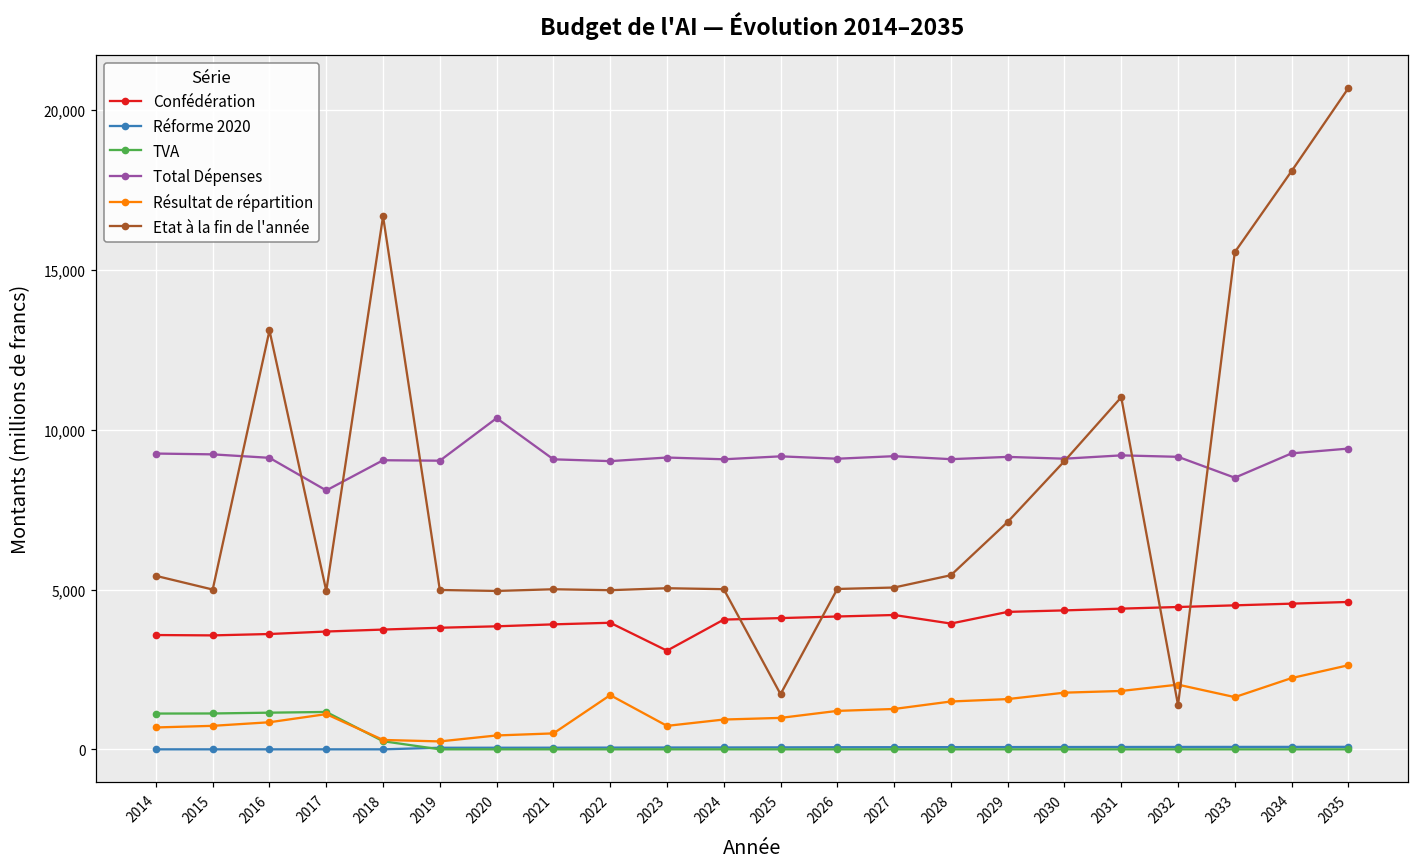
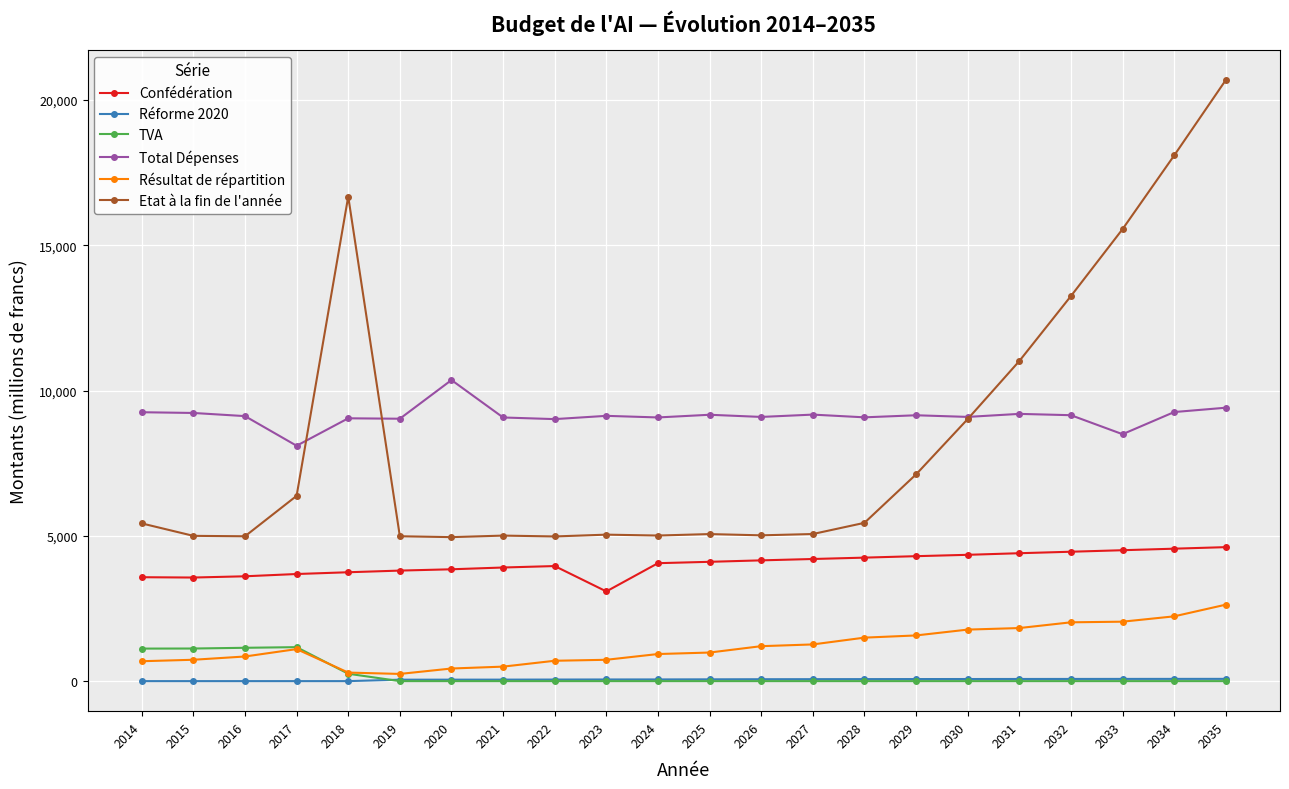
Etat à la fin de l'année, 2016: 13,100 -> 5,000
Etat à la fin de l'année, 2017: 5,000 -> 6,400
Résultat de répartition, 2022: 1,700 -> 700
Etat à la fin de l'année, 2025: 1,700 -> 5,100
Confédération, 2028: 3,900 -> 4,300
Etat à la fin de l'année, 2032: 1,400 -> 13,300
Résultat de répartition, 2033: 1,600 -> 2,000
